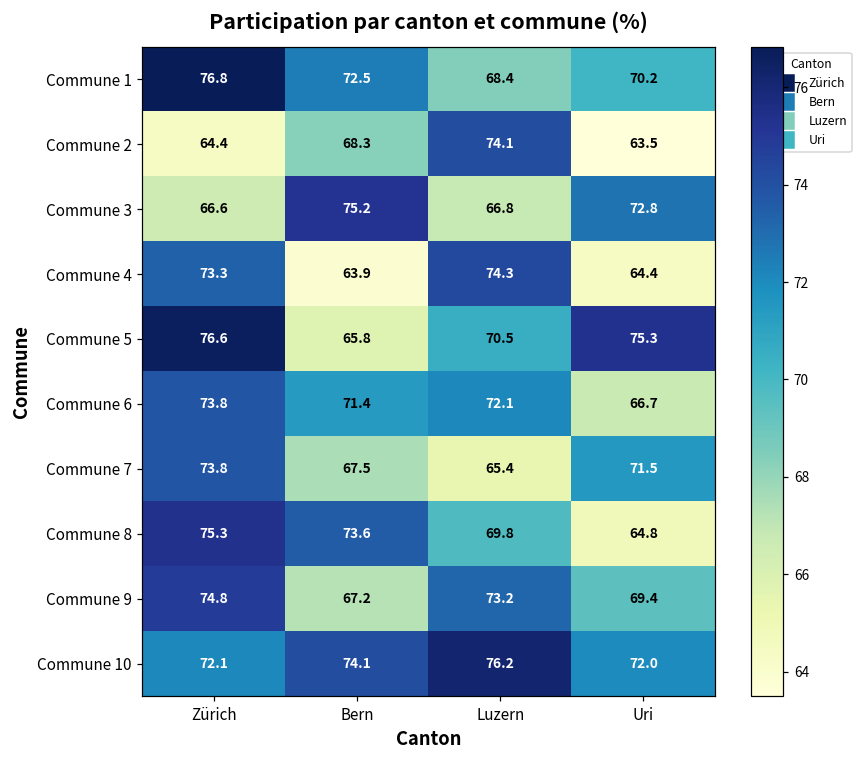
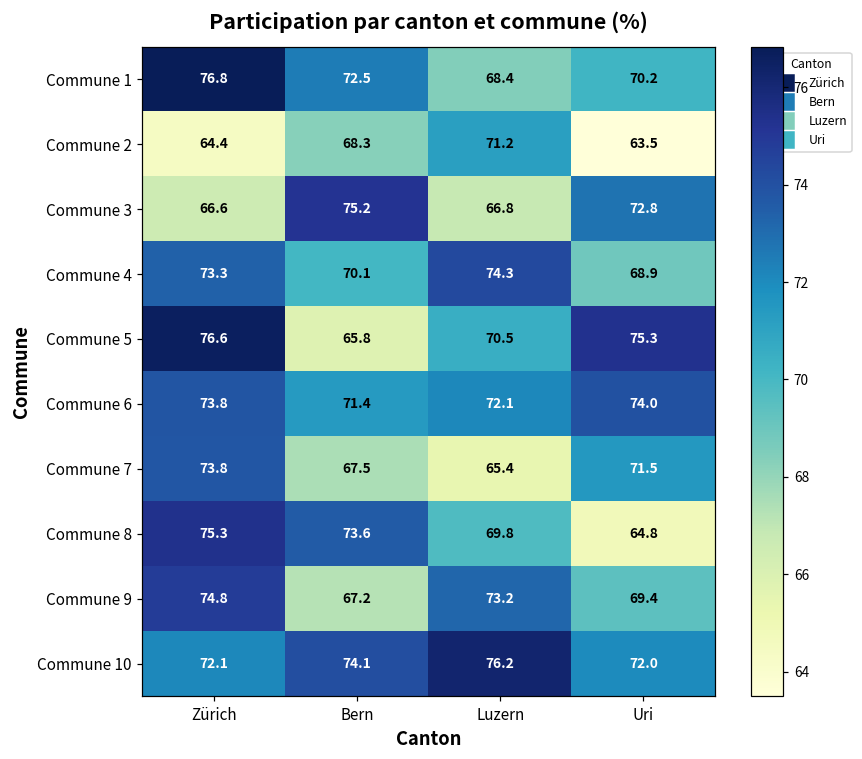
Commune 2, Luzern: 74.1 -> 71.2
Commune 4, Bern: 63.9 -> 70.1
Commune 4, Uri: 64.4 -> 68.9
Commune 6, Uri: 66.7 -> 74.0
